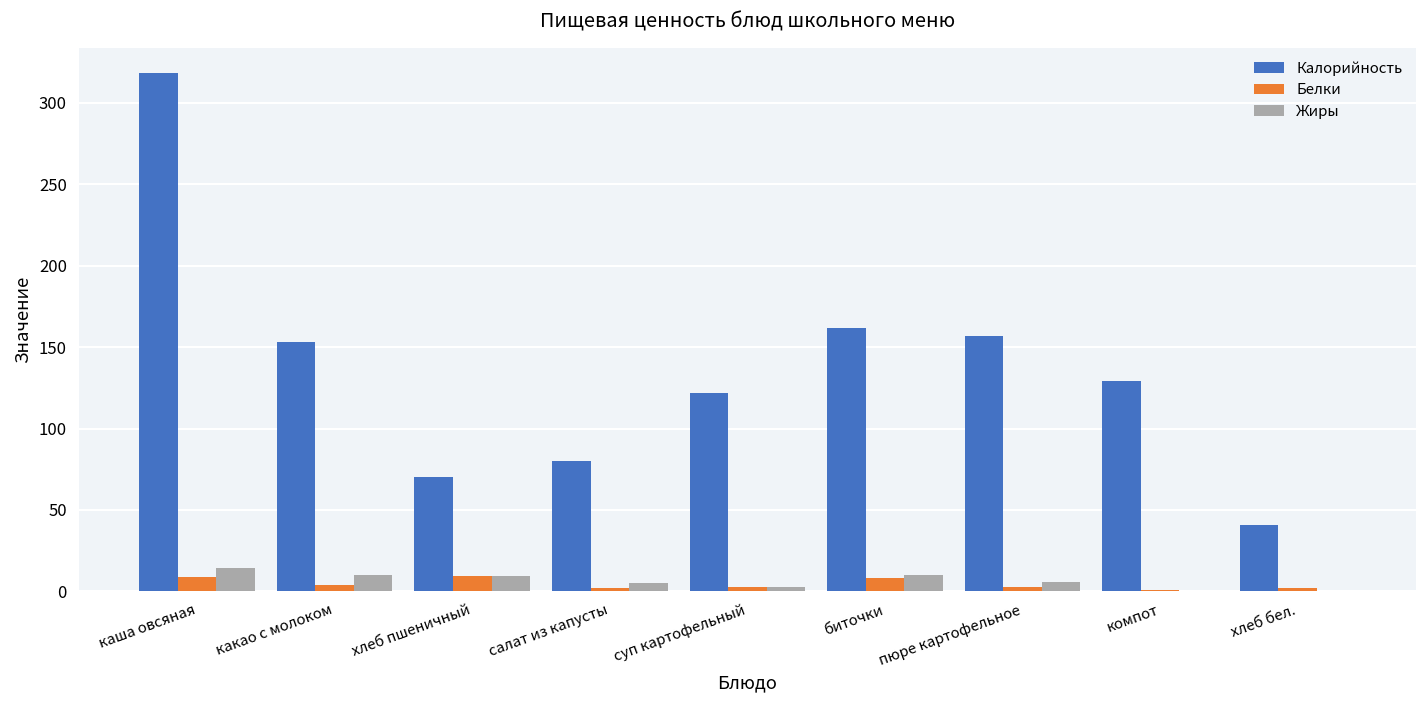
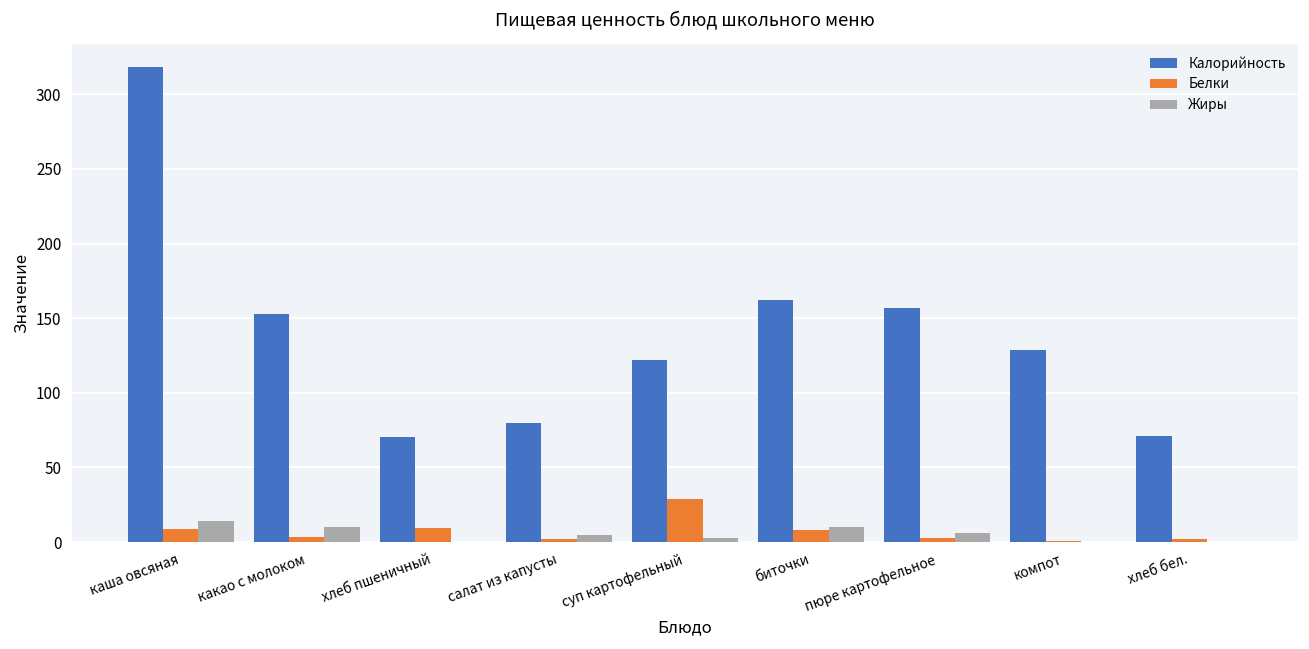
Жиры, хлеб пшеничный: 9 -> 0
Белки, суп картофельный: 3 -> 29
Калорийность, хлеб бел.: 41 -> 71
